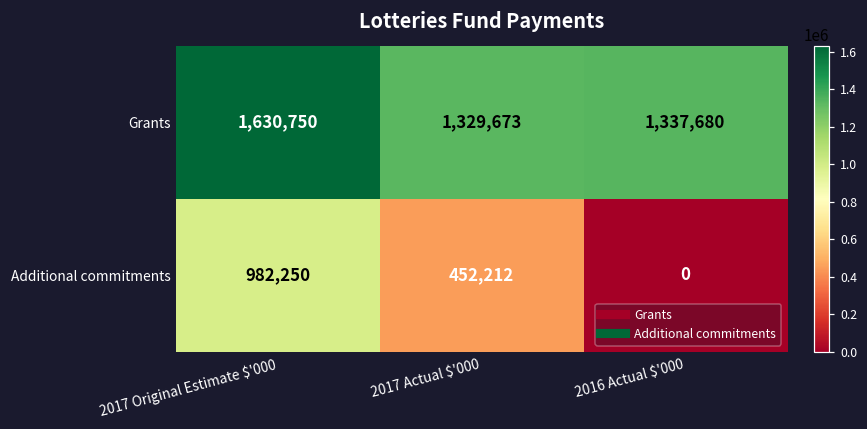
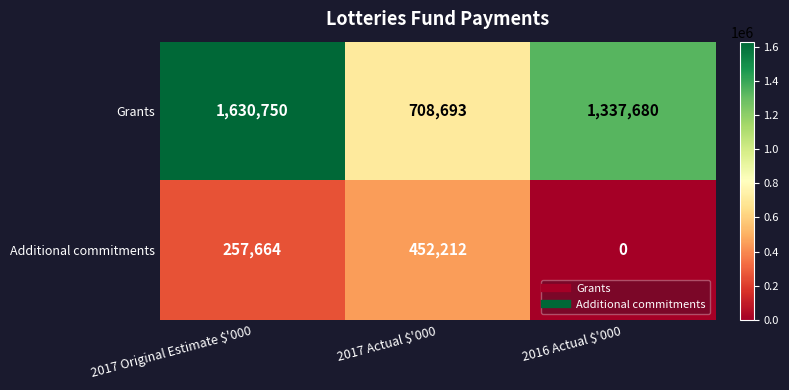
Grants, 2017 Actual $'000: 1,329,673 -> 708,693
Additional commitments, 2017 Original Estimate $'000: 982,250 -> 257,664
